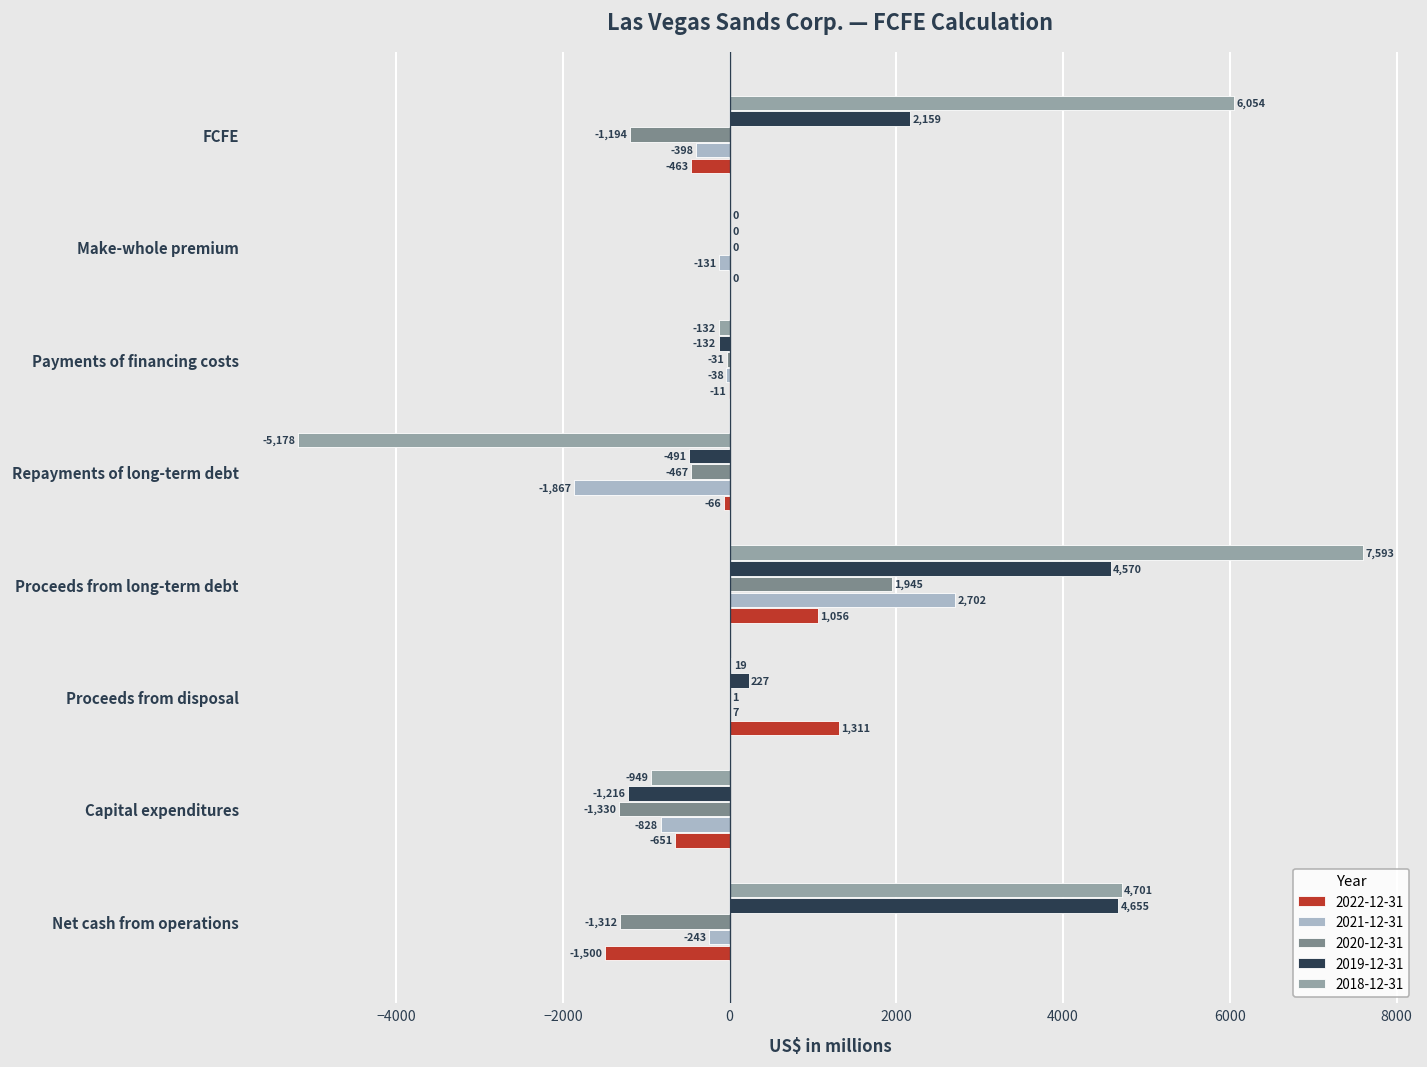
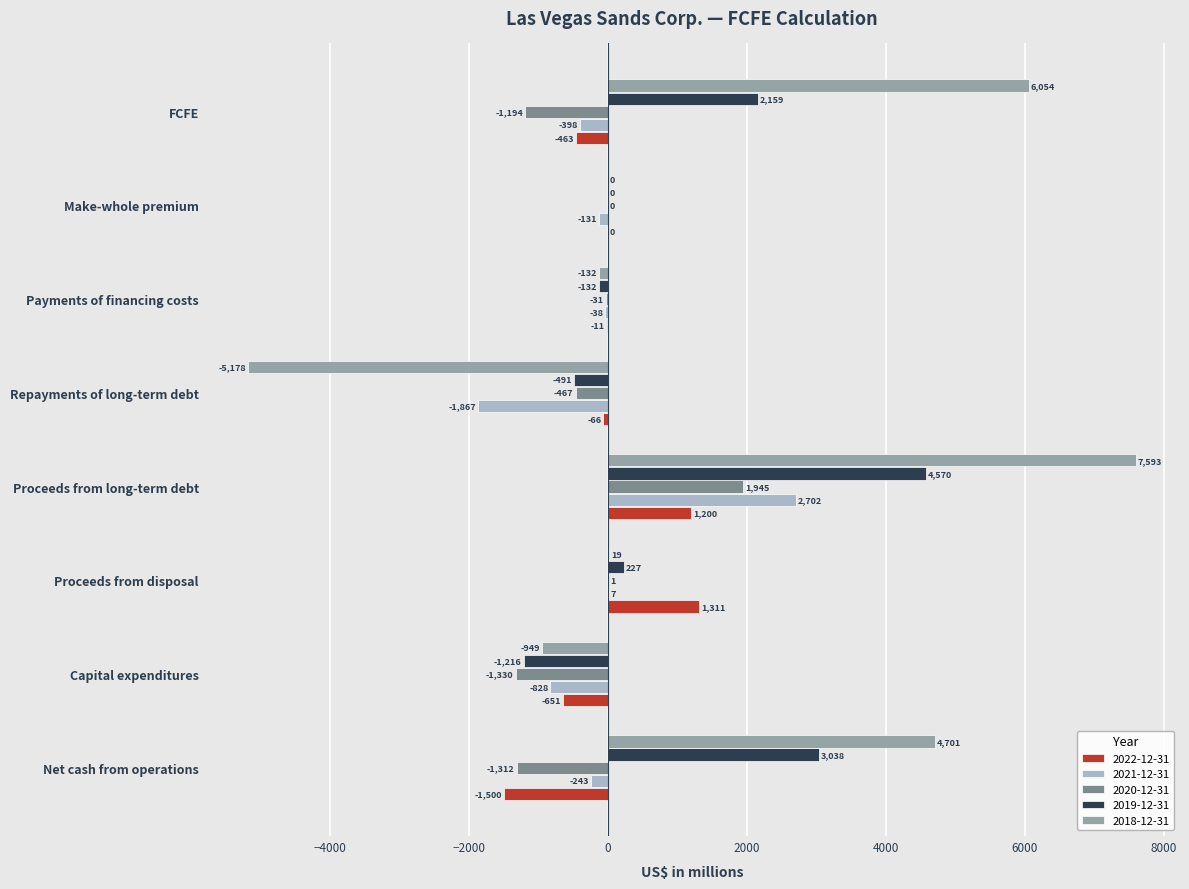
2022-12-31, Proceeds from long-term debt: 1,056 -> 1,200
2019-12-31, Net cash from operations: 4,655 -> 3,038
